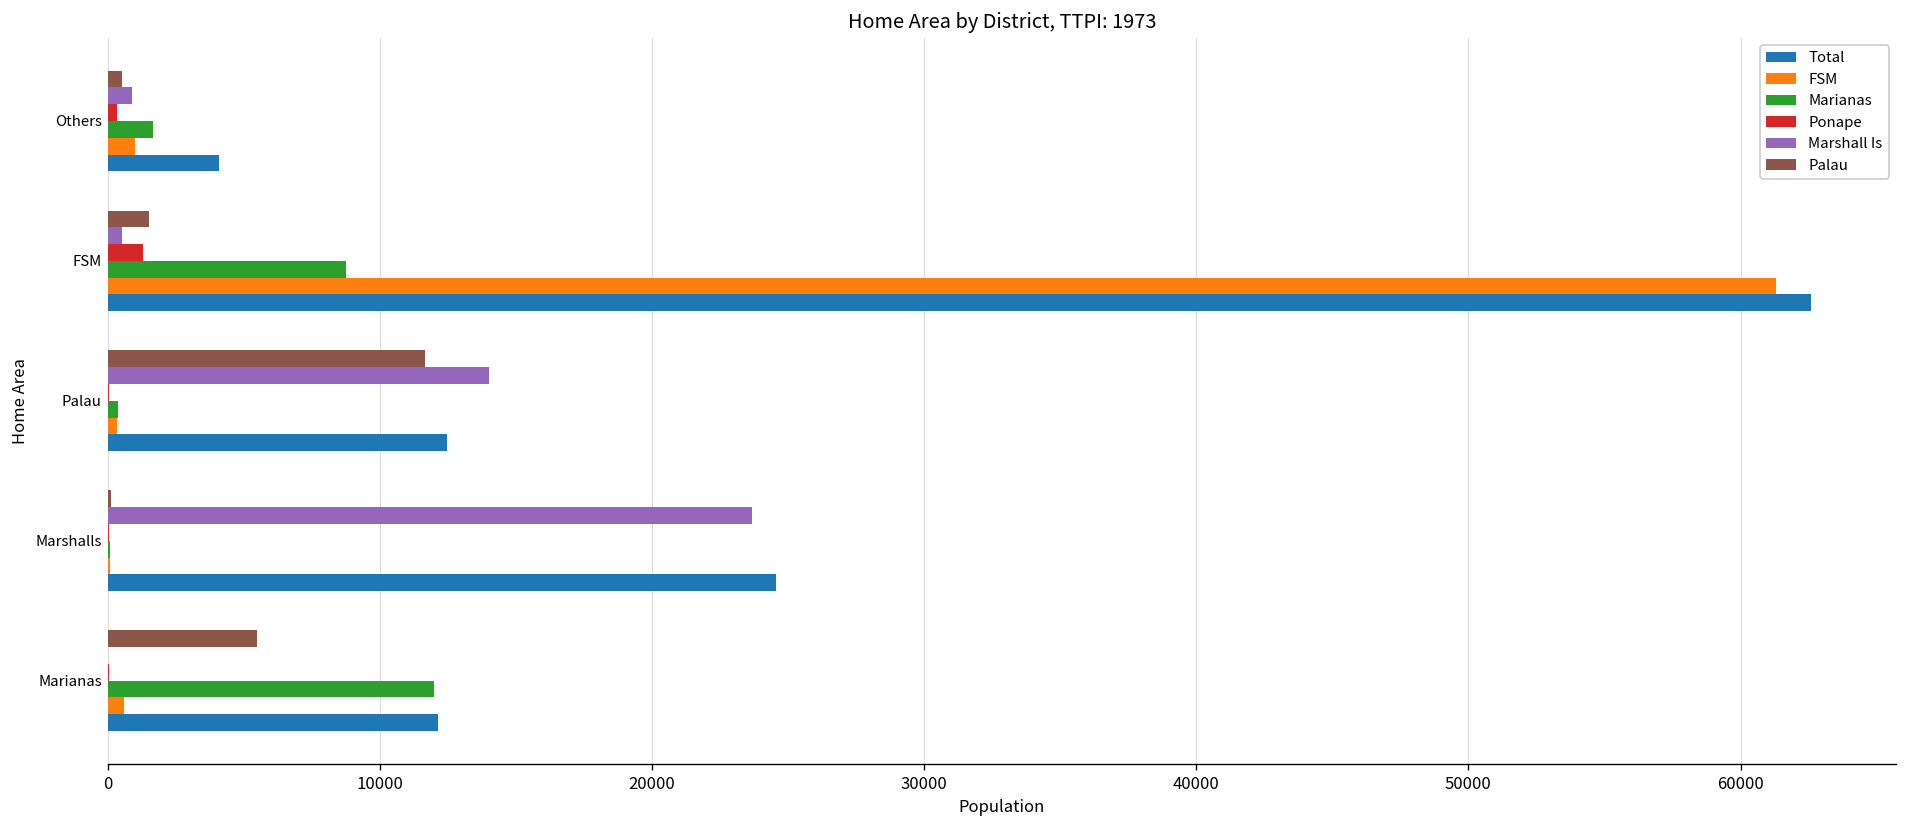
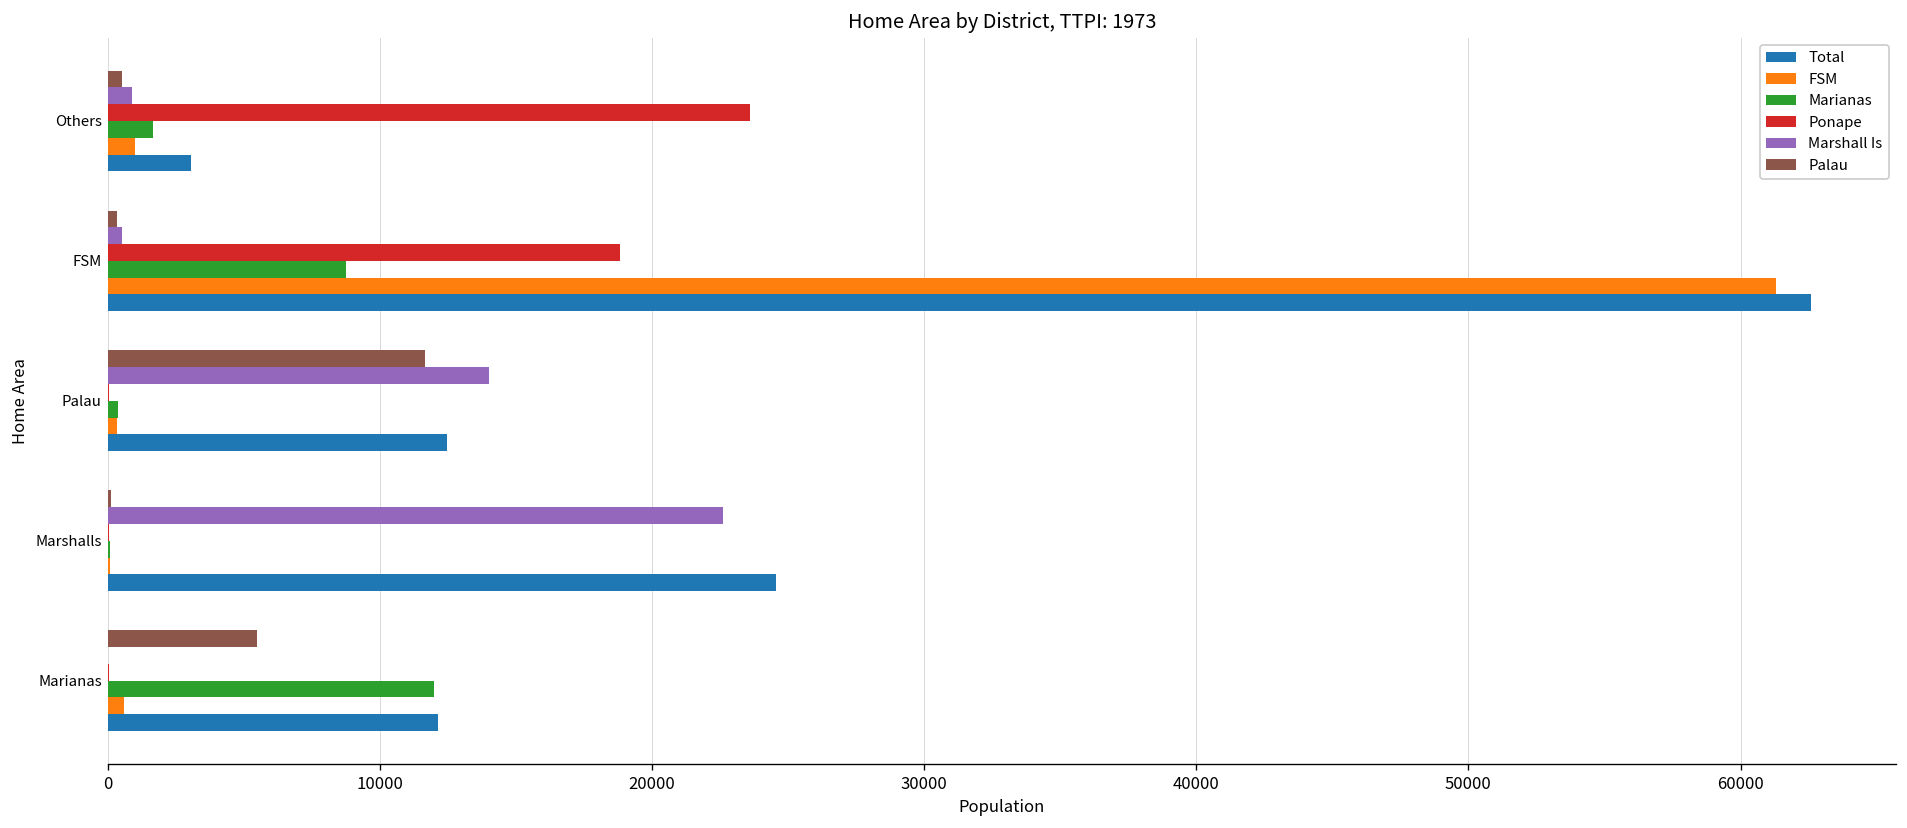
Ponape, Others: 400 -> 23600
Total, Others: 4100 -> 3100
Palau, FSM: 1500 -> 400
Ponape, FSM: 1300 -> 18800
Marshall Is, Marshalls: 23700 -> 22600
